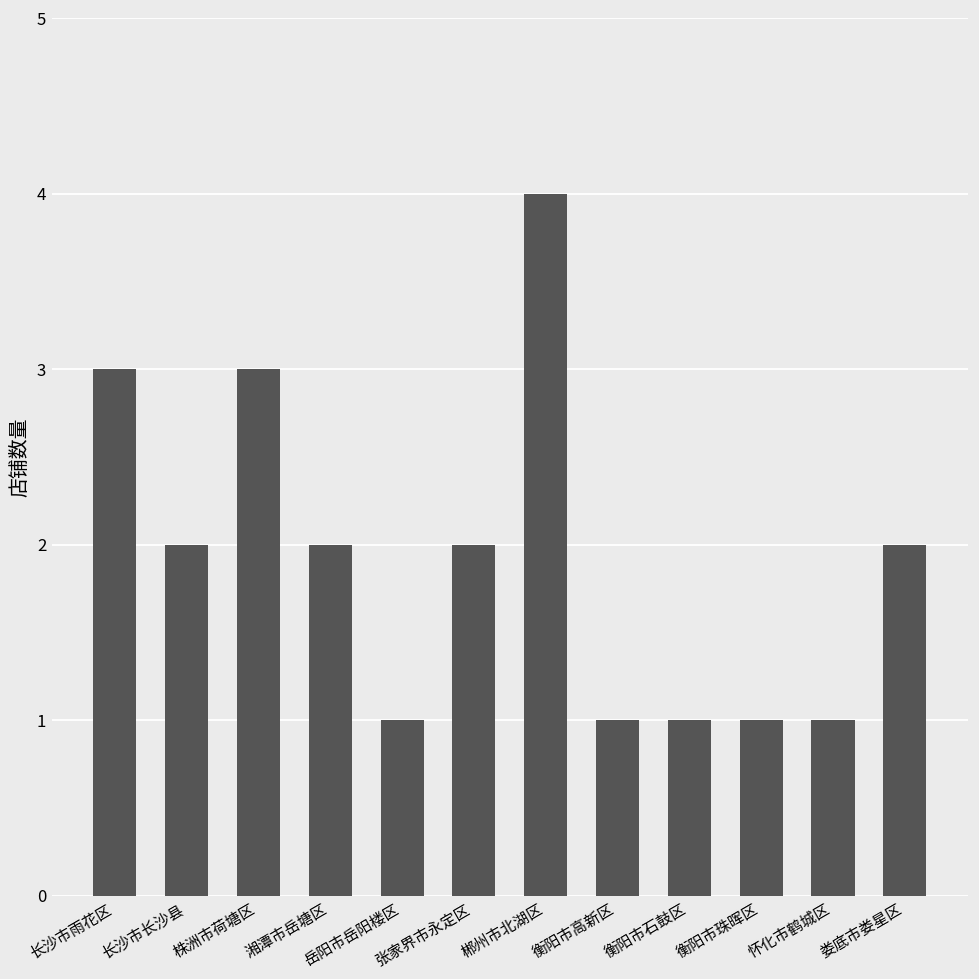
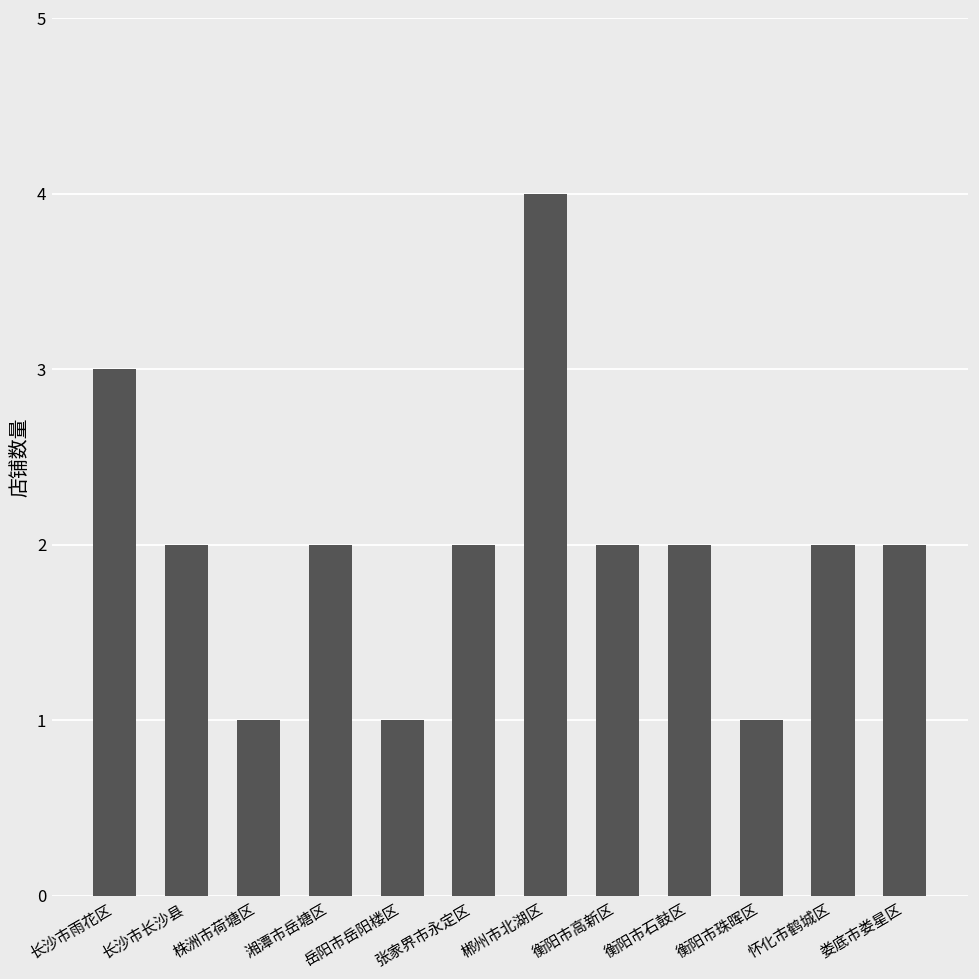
株洲市荷塘区: 3 -> 1
衡阳市高新区: 1 -> 2
衡阳市石鼓区: 1 -> 2
怀化市鹤城区: 1 -> 2
